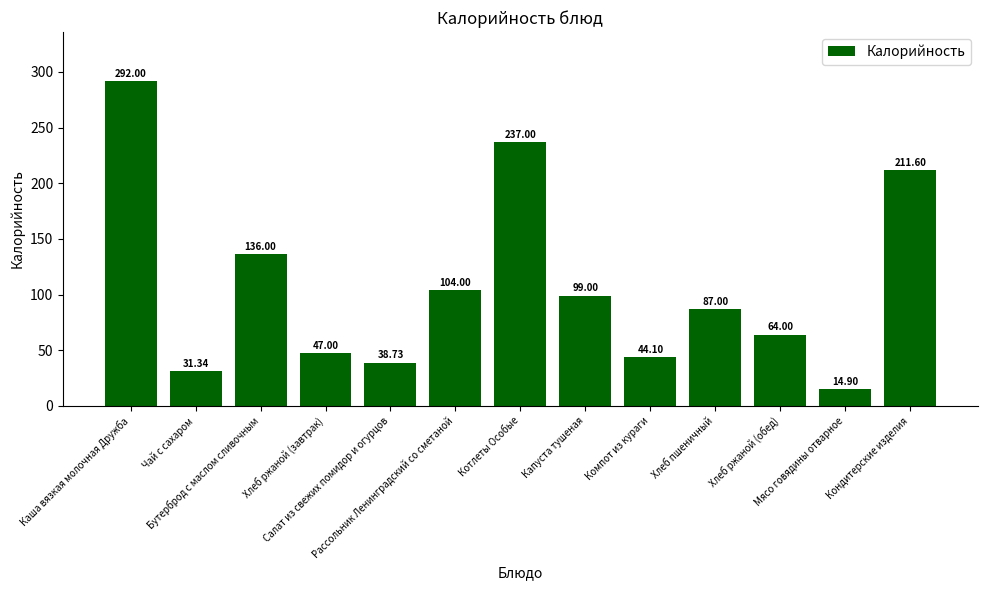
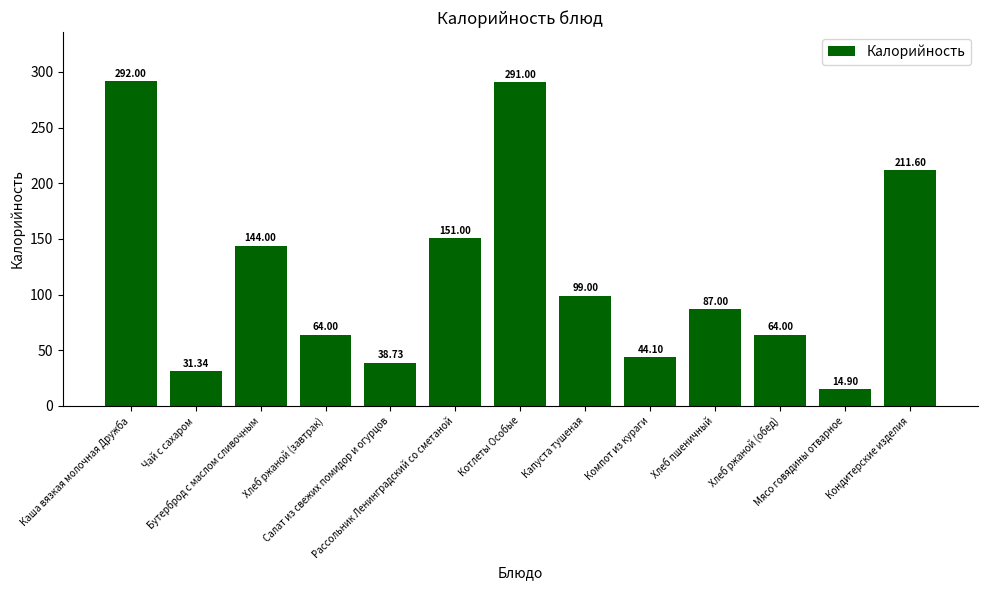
Бутерброд с маслом сливочным: 136.00 -> 144.00
Хлеб ржаной (завтрак): 47.00 -> 64.00
Рассольник Ленинградский со сметаной: 104.00 -> 151.00
Котлеты Особые: 237.00 -> 291.00
